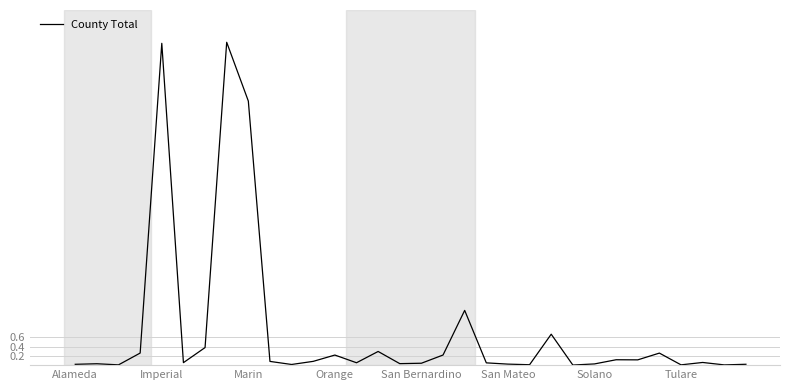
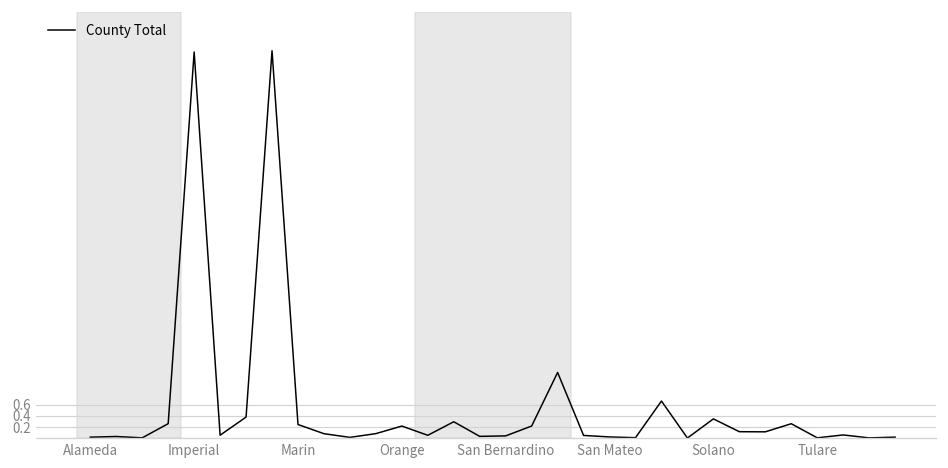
Marin: 5.7 -> 0.2
Solano: 0.0 -> 0.3
